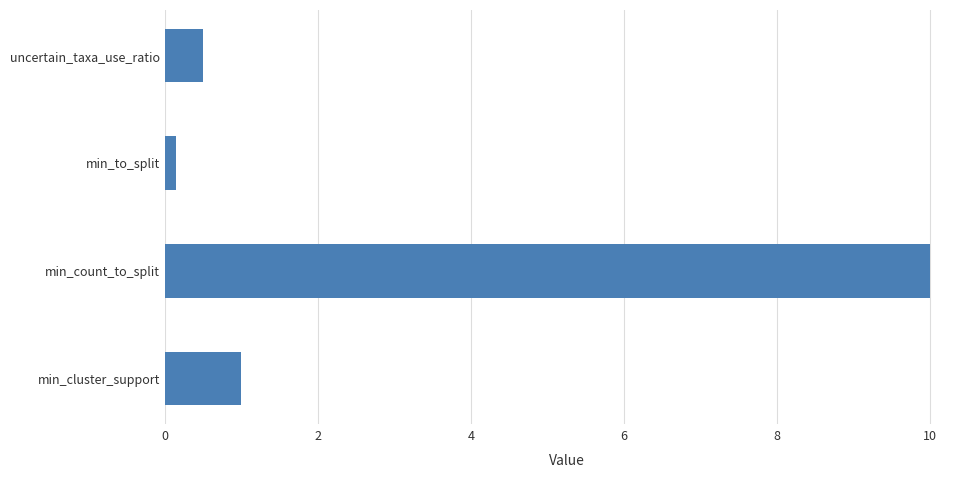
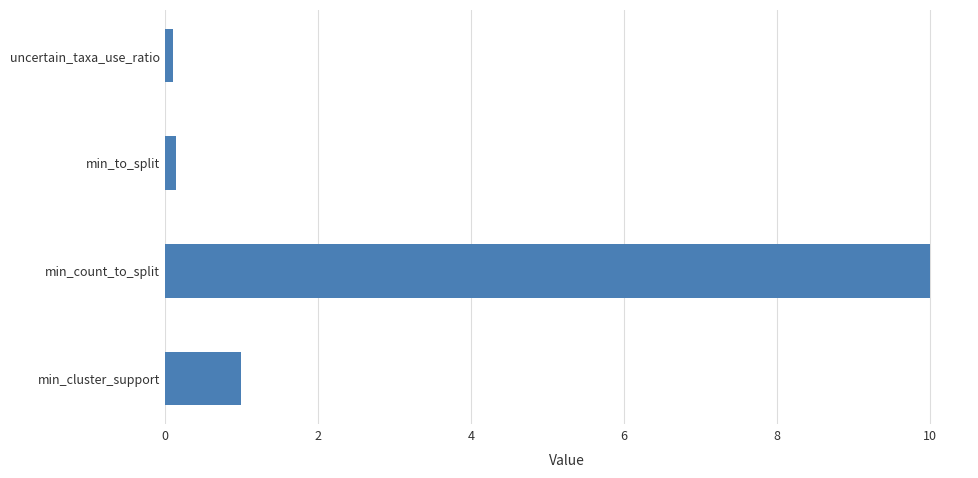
uncertain_taxa_use_ratio: 0.5 -> 0.1
